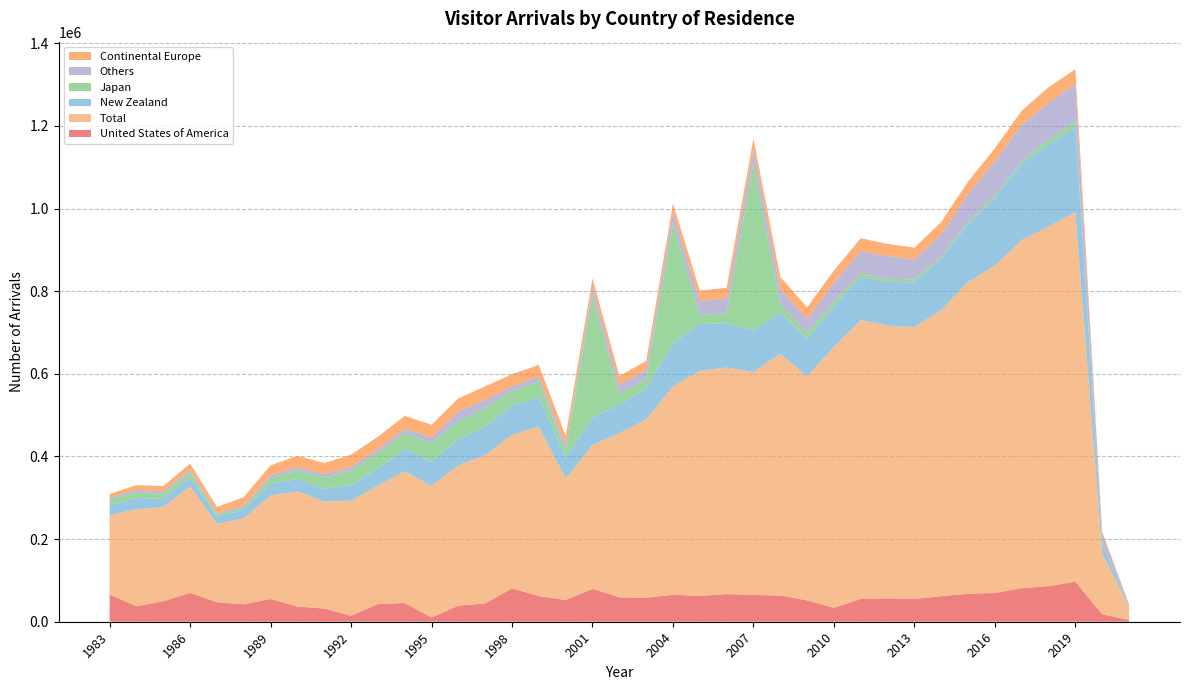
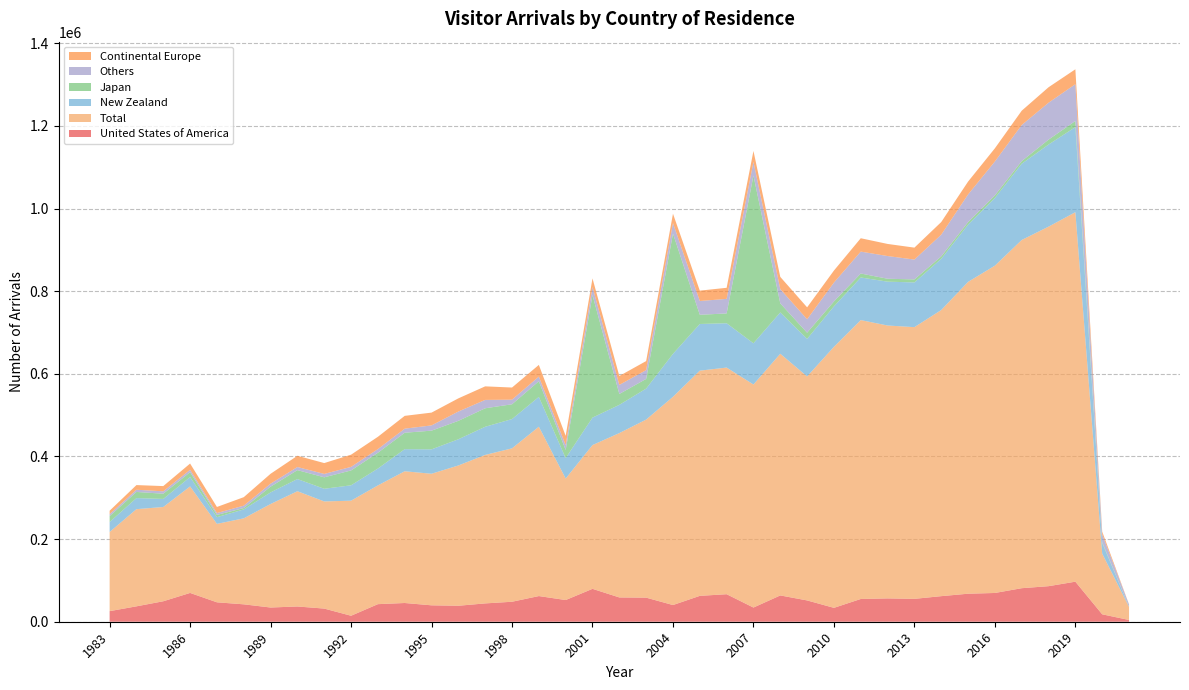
United States of America, 1983: 70000 -> 30000
United States of America, 1989: 50000 -> 30000
United States of America, 1995: 10000 -> 40000
United States of America, 1998: 80000 -> 50000
United States of America, 2004: 70000 -> 40000
United States of America, 2007: 60000 -> 30000
